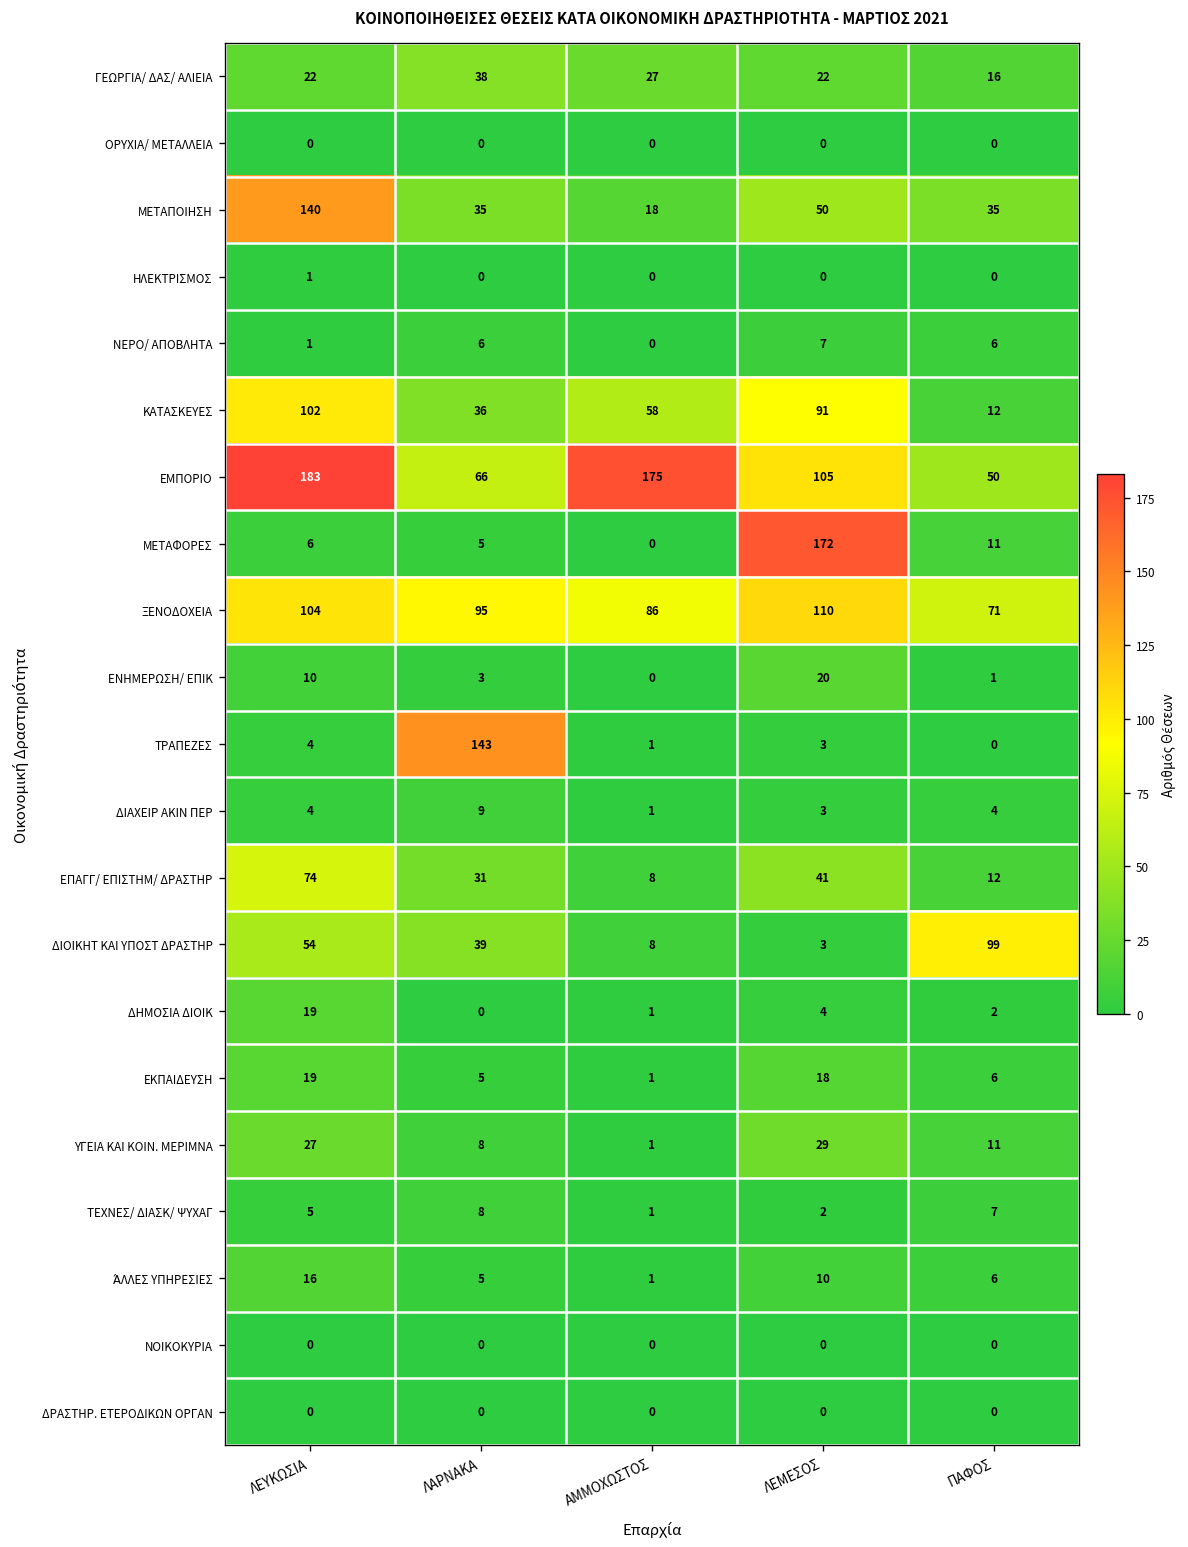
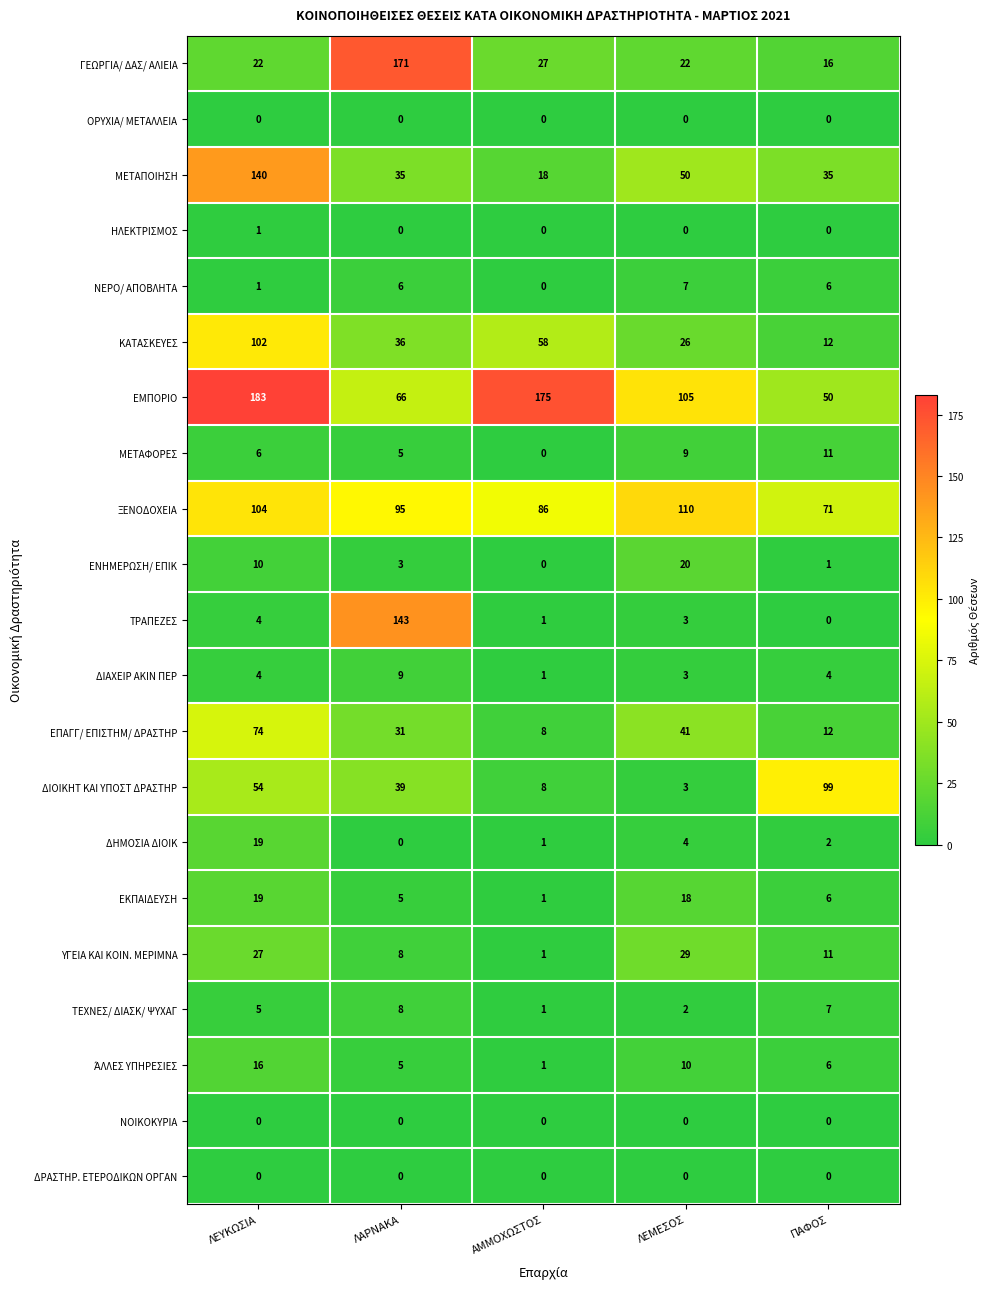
ΓΕΩΡΓΙΑ/ ΔΑΣ/ ΑΛΙΕΙΑ, ΛΑΡΝΑΚΑ: 38 -> 171
ΚΑΤΑΣΚΕΥΕΣ, ΛΕΜΕΣΟΣ: 91 -> 26
ΜΕΤΑΦΟΡΕΣ, ΛΕΜΕΣΟΣ: 172 -> 9
